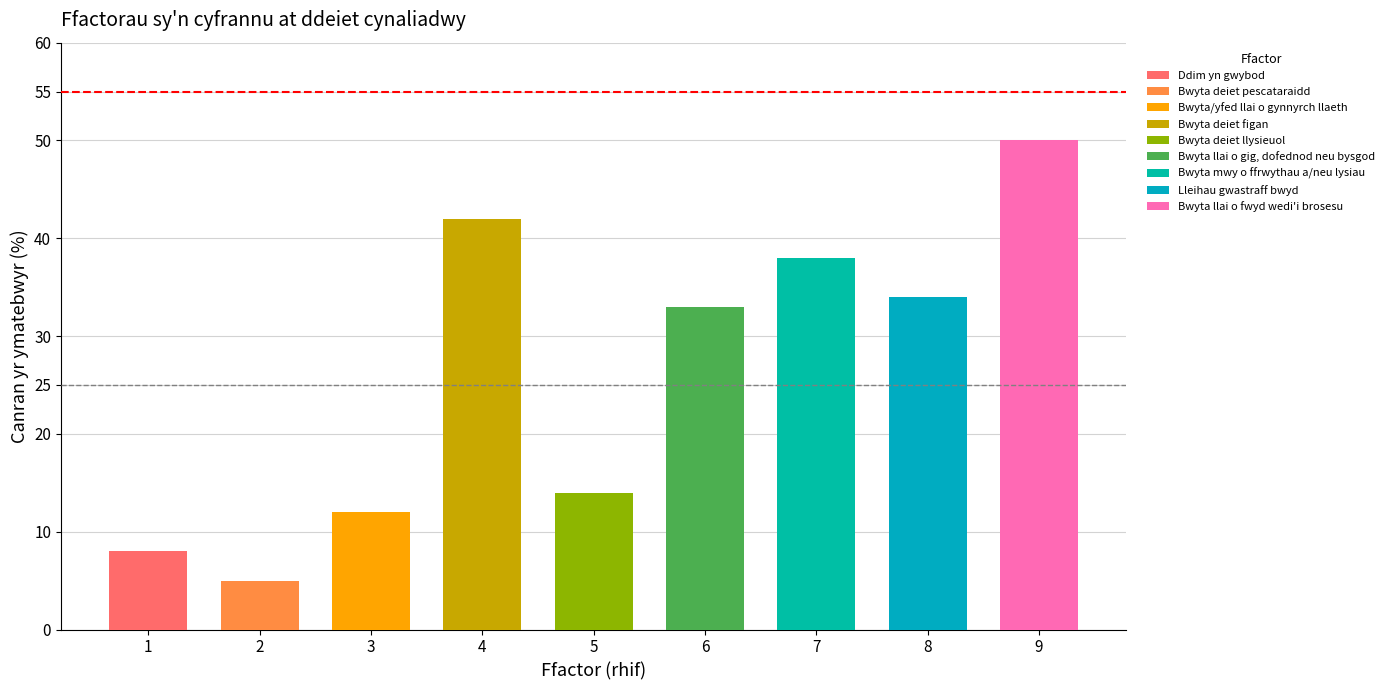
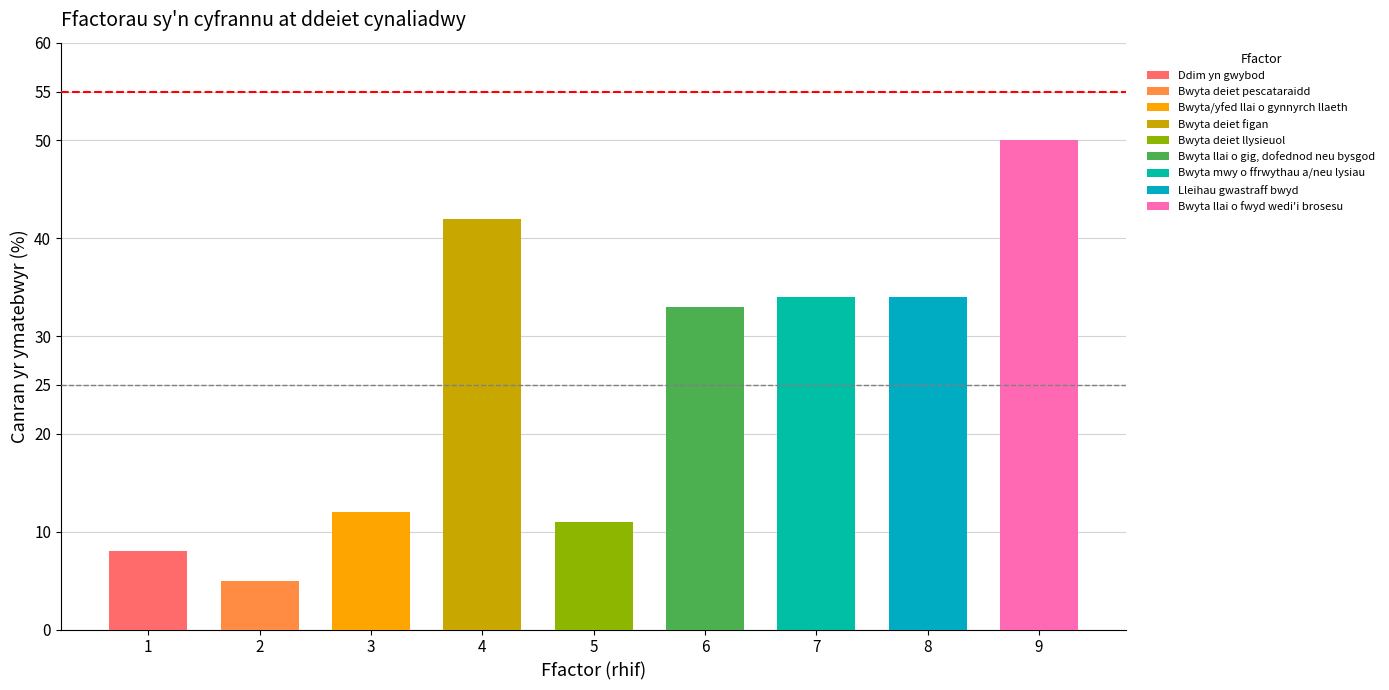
5: 14 -> 11
7: 38 -> 34
